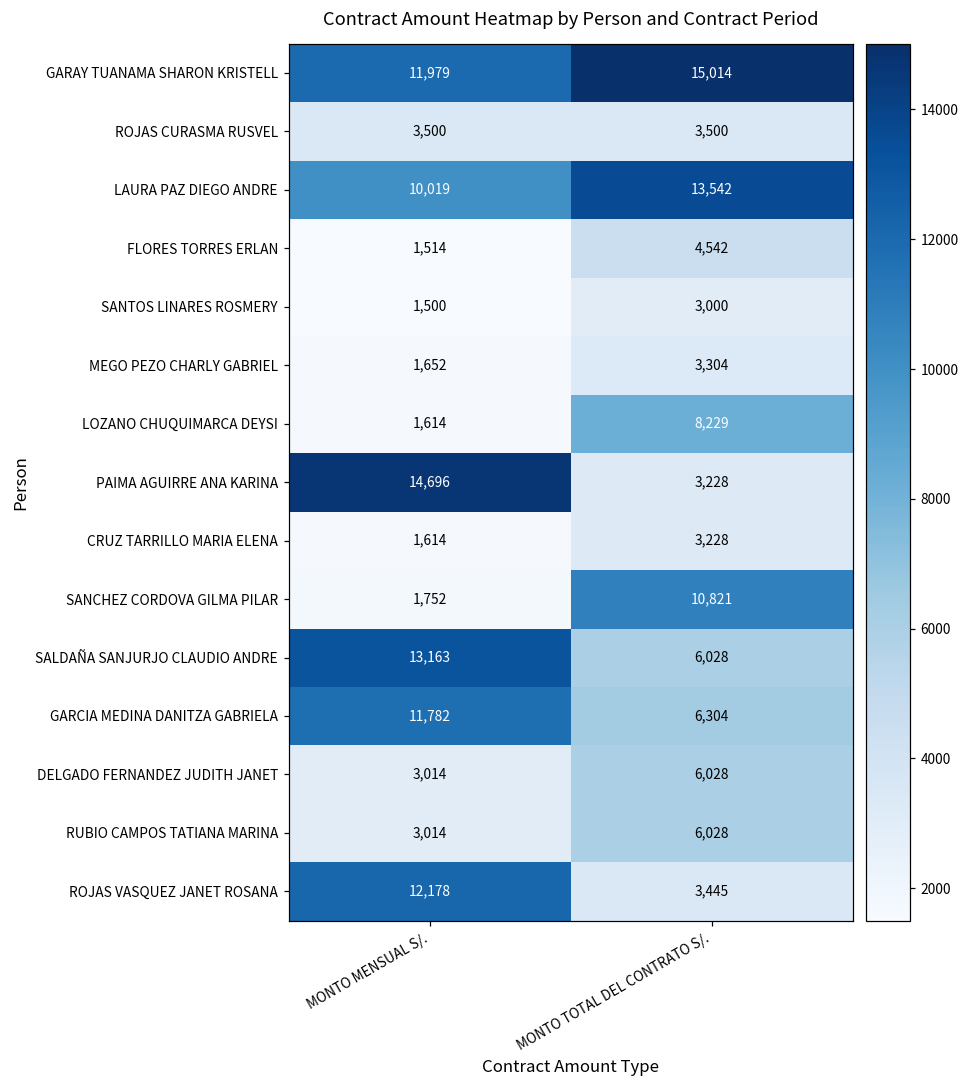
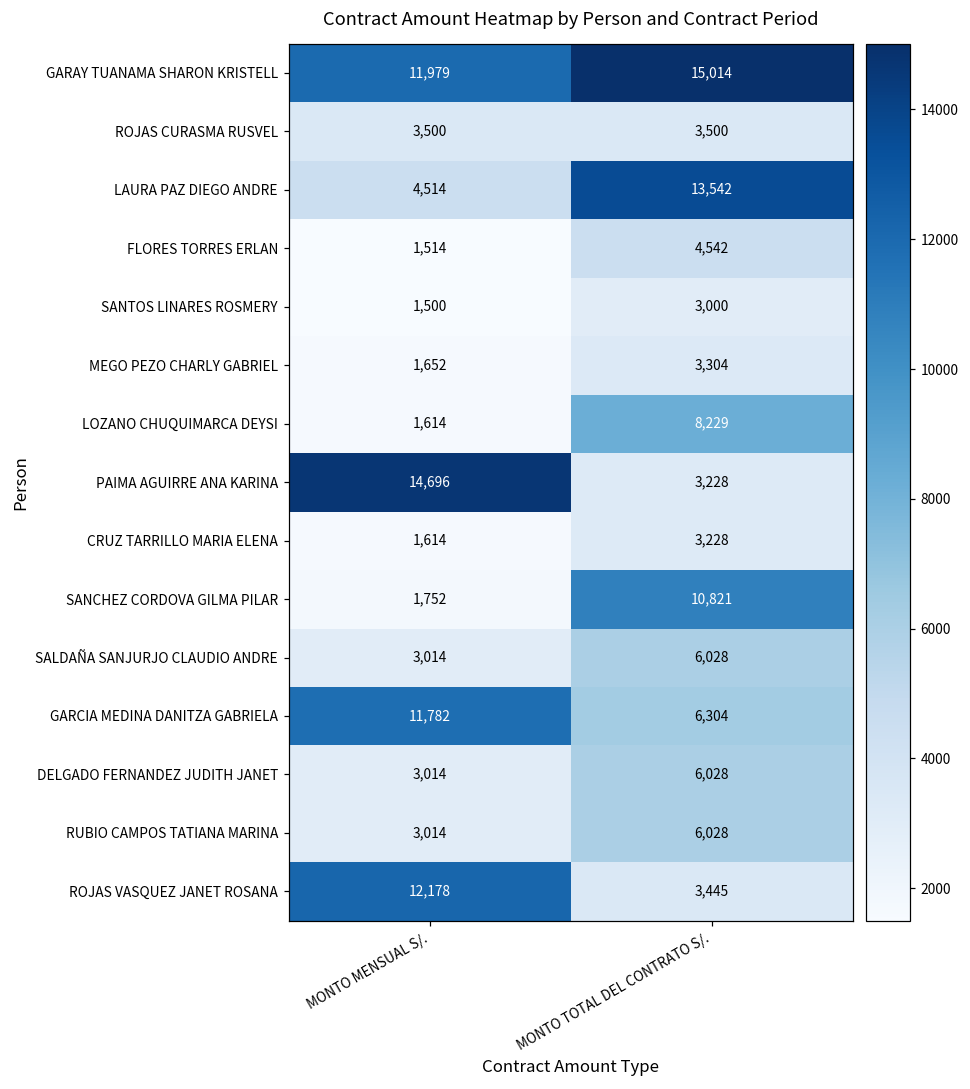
LAURA PAZ DIEGO ANDRE, MONTO MENSUAL S/.: 10,019 -> 4,514
SALDAÑA SANJURJO CLAUDIO ANDRE, MONTO MENSUAL S/.: 13,163 -> 3,014
